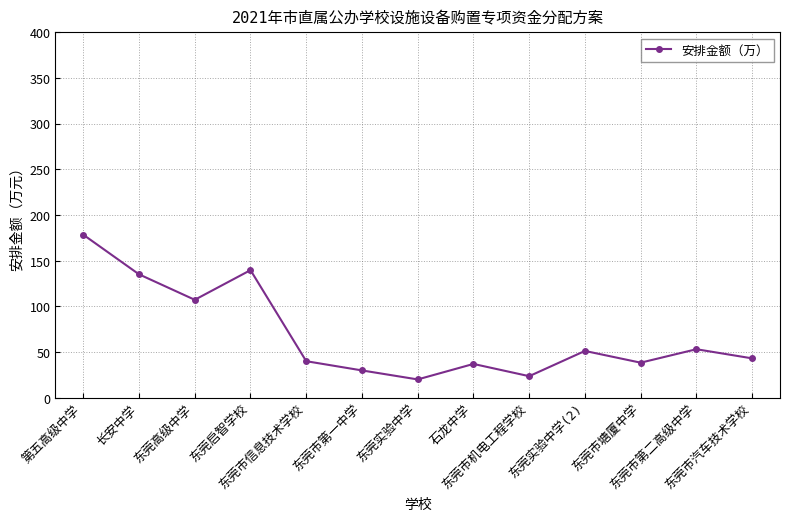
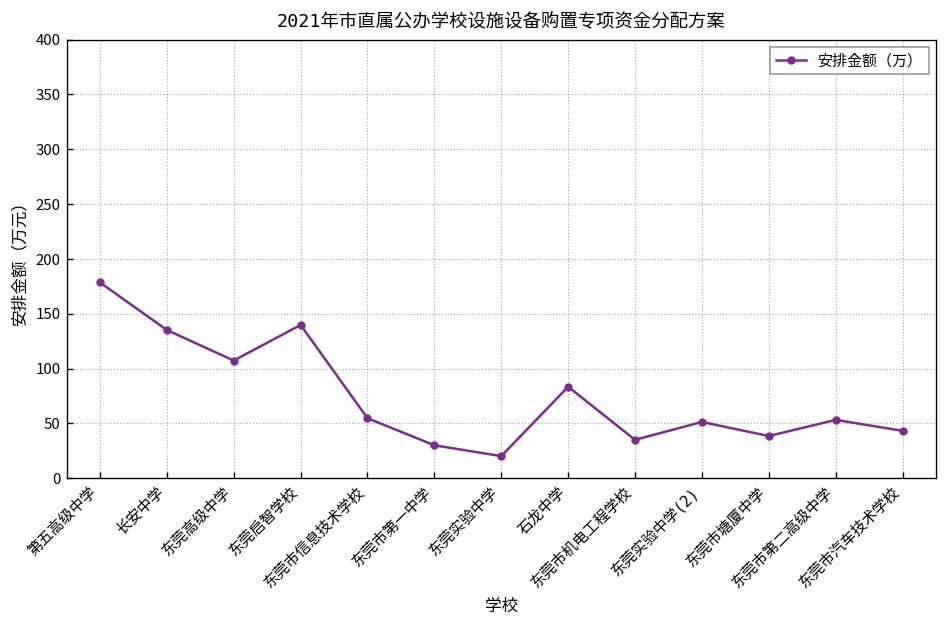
东莞市信息技术学校: 40 -> 50
石龙中学: 40 -> 80
东莞市机电工程学校: 20 -> 40
